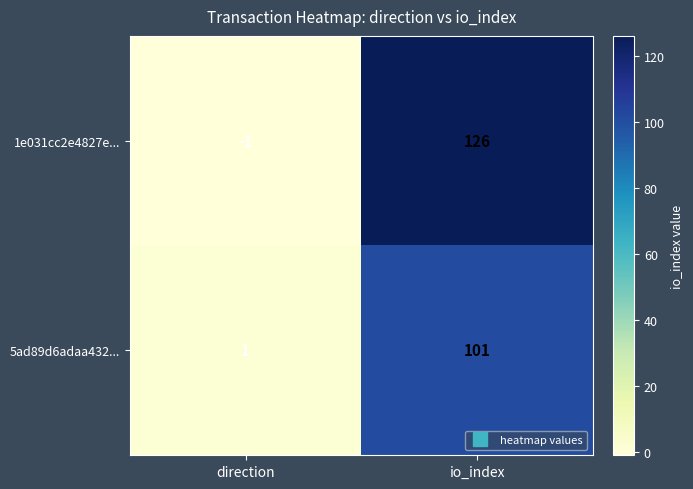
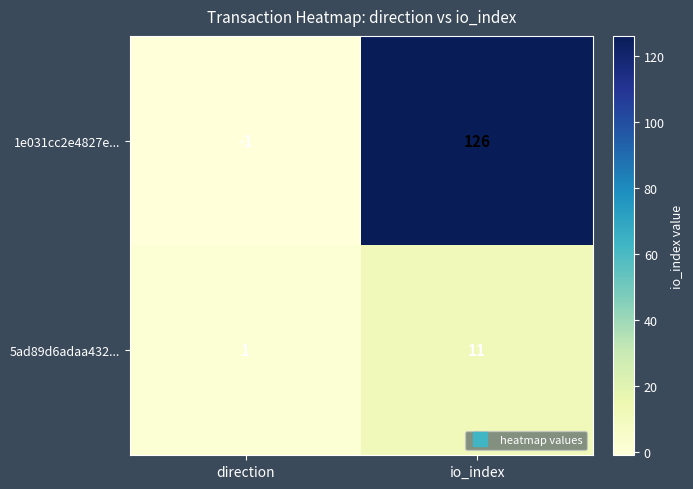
5ad89d6adaa432..., io_index: 101 -> 11
